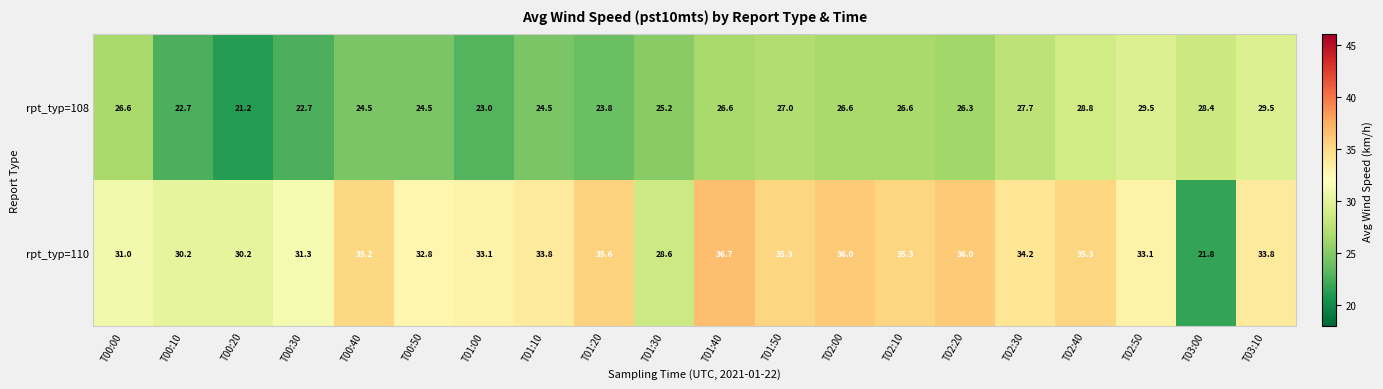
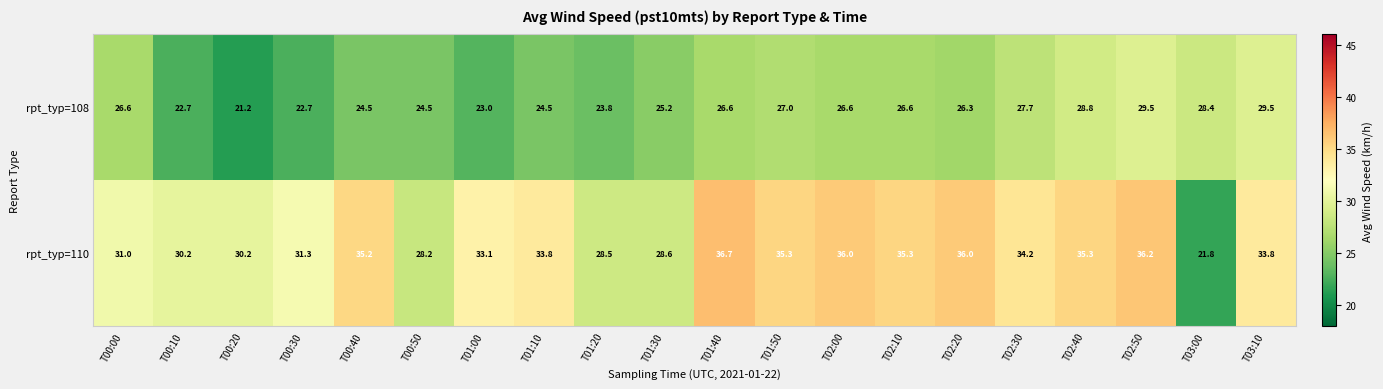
rpt_typ=110, T00:50: 32.8 -> 28.2
rpt_typ=110, T01:20: 35.6 -> 28.5
rpt_typ=110, T02:50: 33.1 -> 36.2
